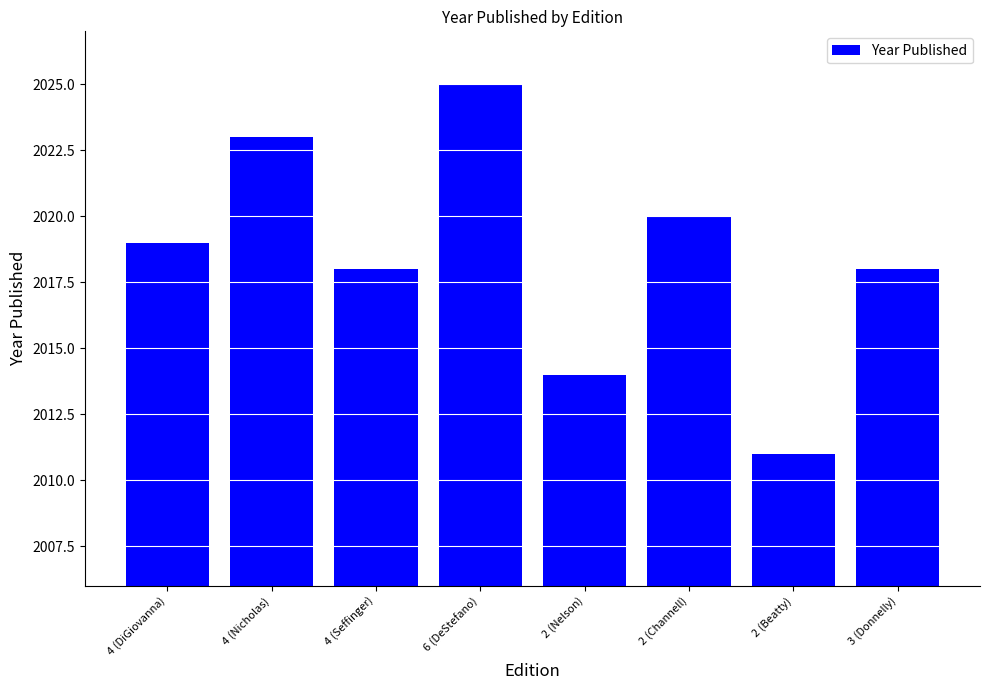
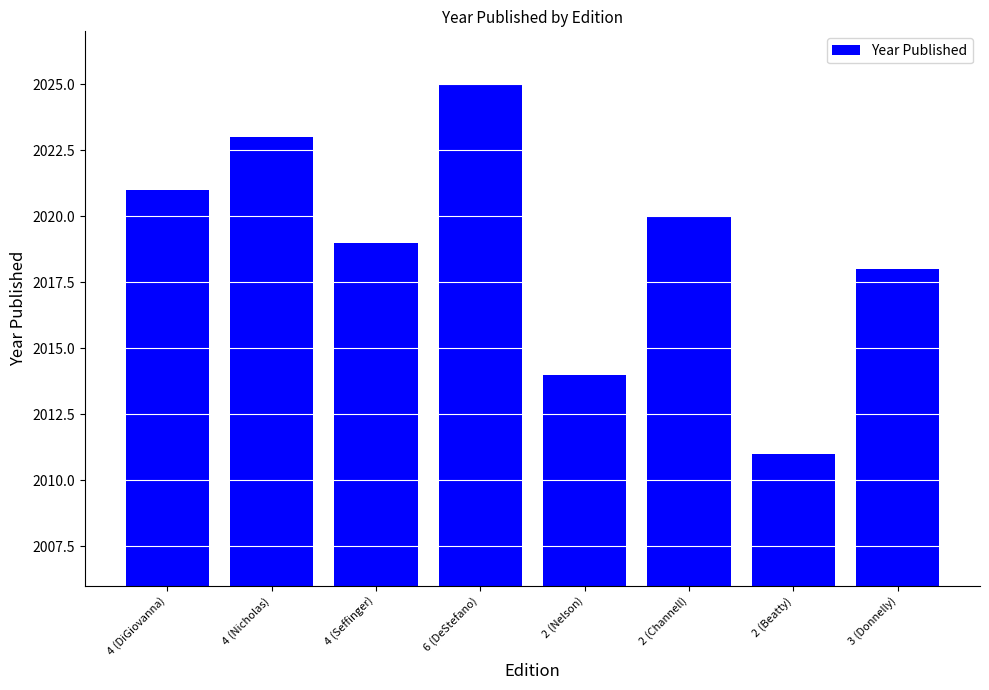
4 (DiGiovanna): 2019 -> 2021
4 (Seffinger): 2018 -> 2019
